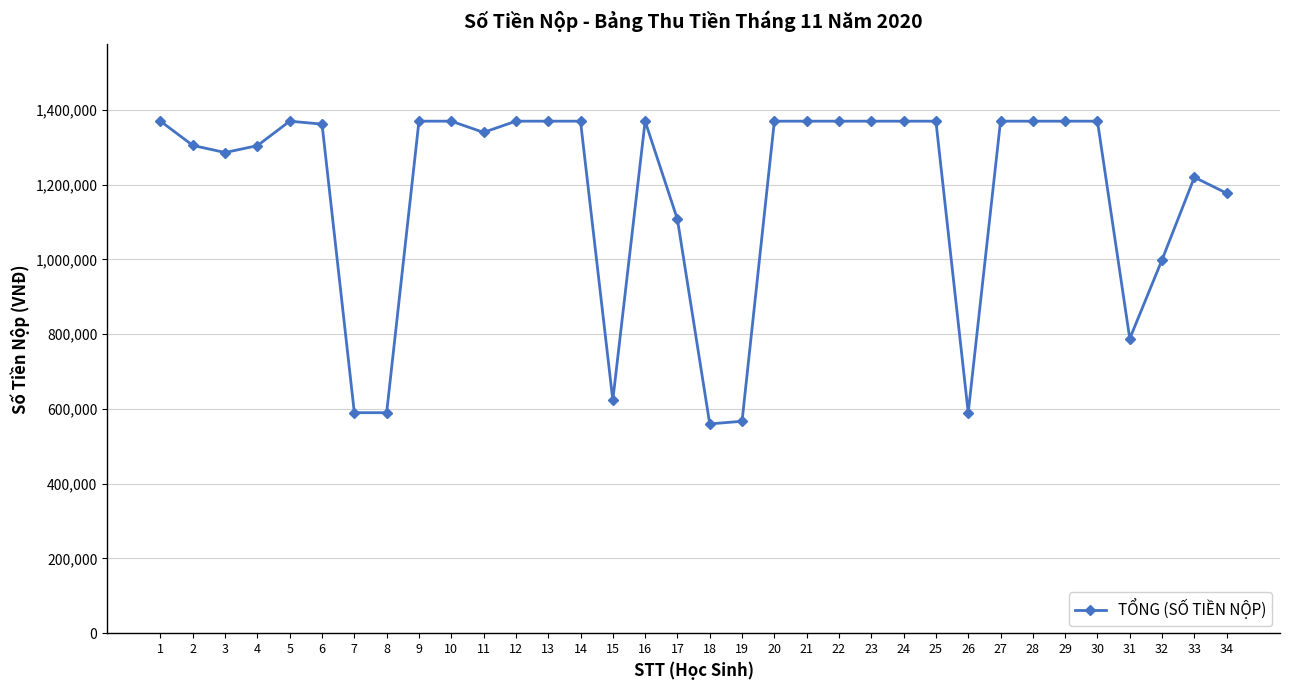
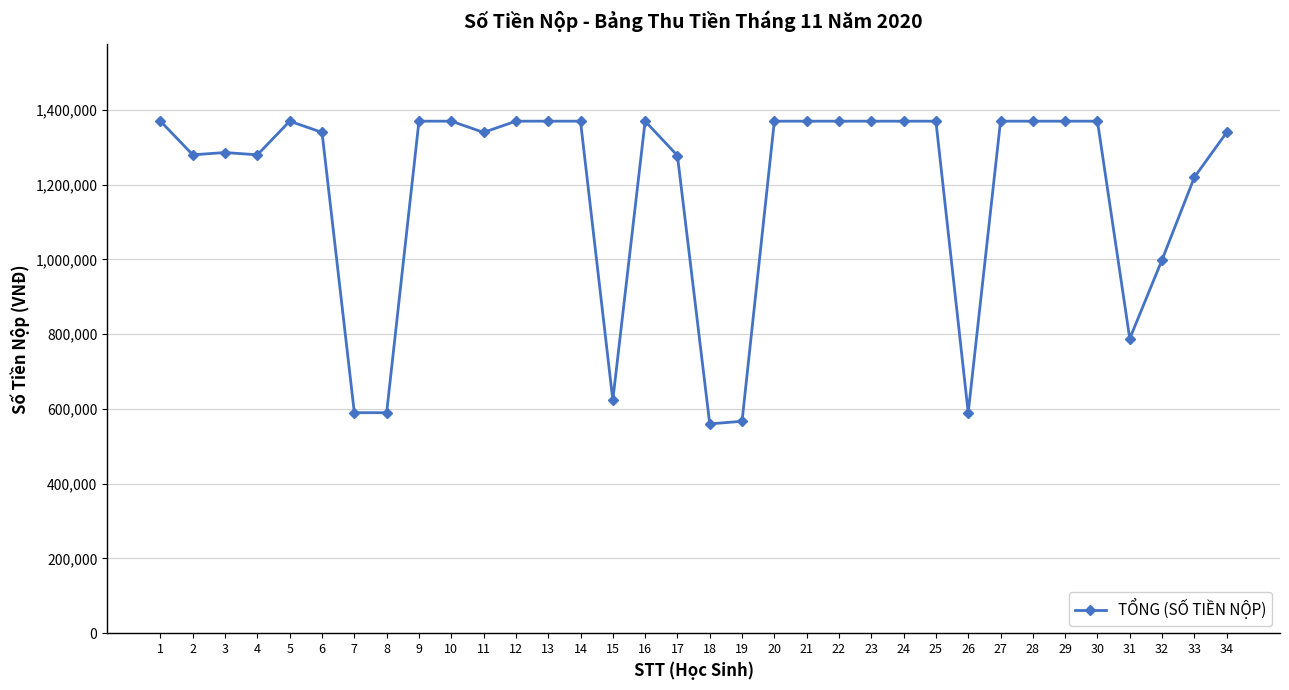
2: 1,310,000 -> 1,280,000
4: 1,300,000 -> 1,280,000
6: 1,360,000 -> 1,340,000
17: 1,110,000 -> 1,280,000
34: 1,180,000 -> 1,340,000
